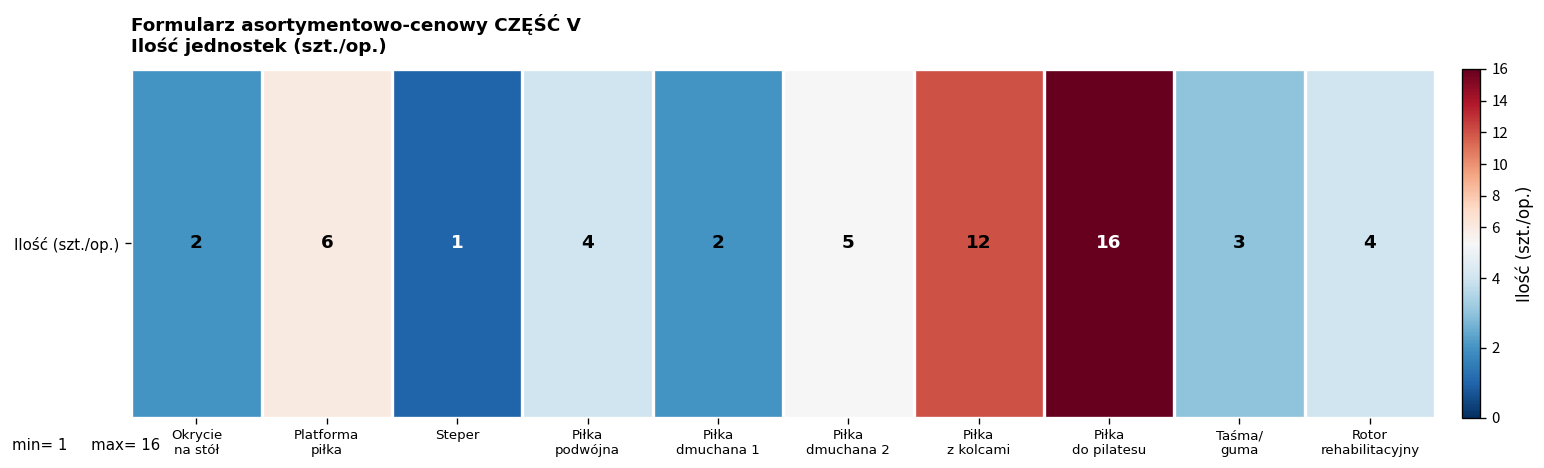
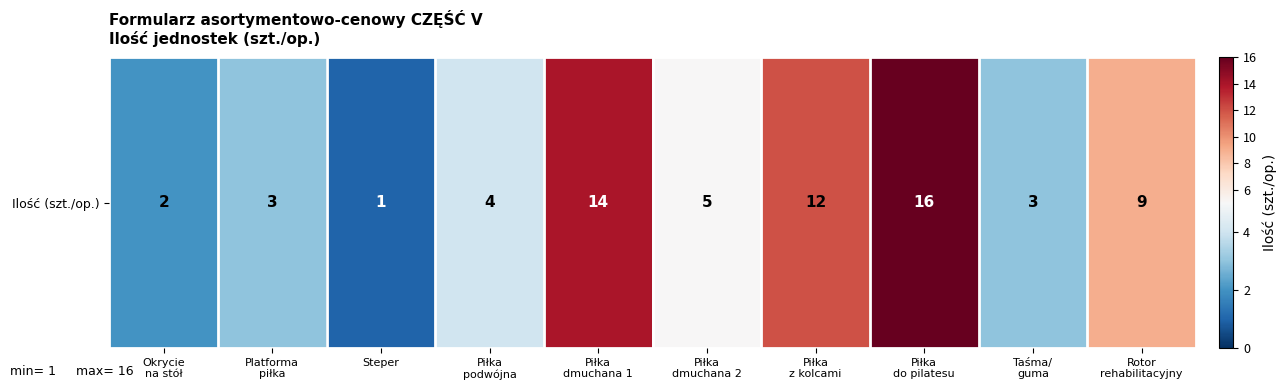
Ilość (szt./op.), Platforma piłka: 6 -> 3
Ilość (szt./op.), Piłka dmuchana 1: 2 -> 14
Ilość (szt./op.), Rotor rehabilitacyjny: 4 -> 9
